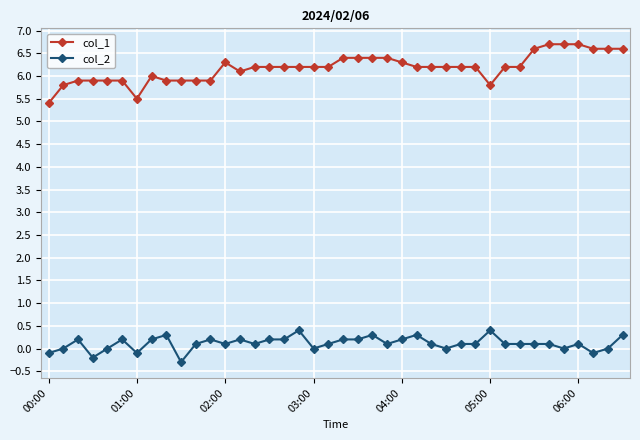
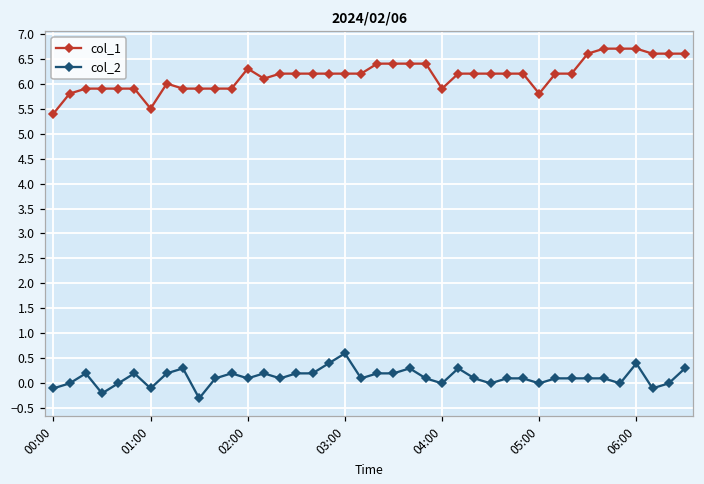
col_2, 03:00: 0.0 -> 0.6
col_1, 04:00: 6.3 -> 5.9
col_2, 04:00: 0.2 -> 0.0
col_2, 05:00: 0.4 -> 0.0
col_2, 06:00: 0.1 -> 0.4
